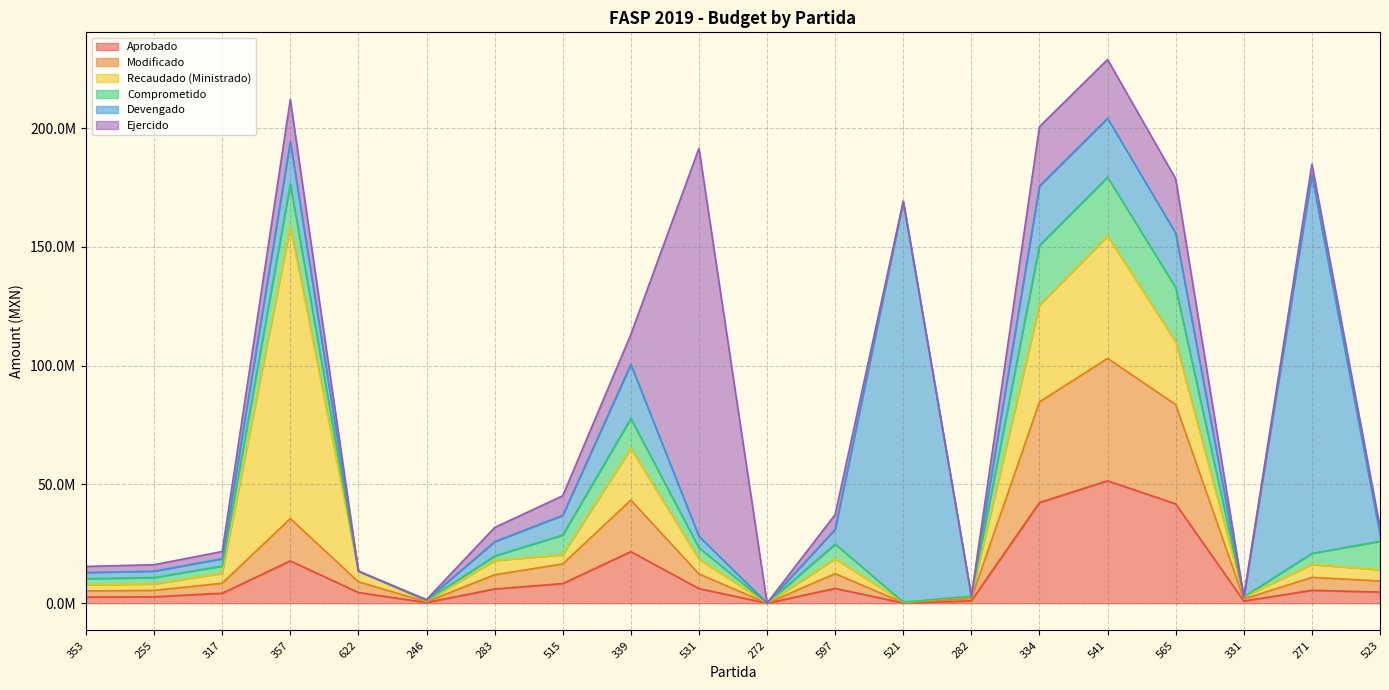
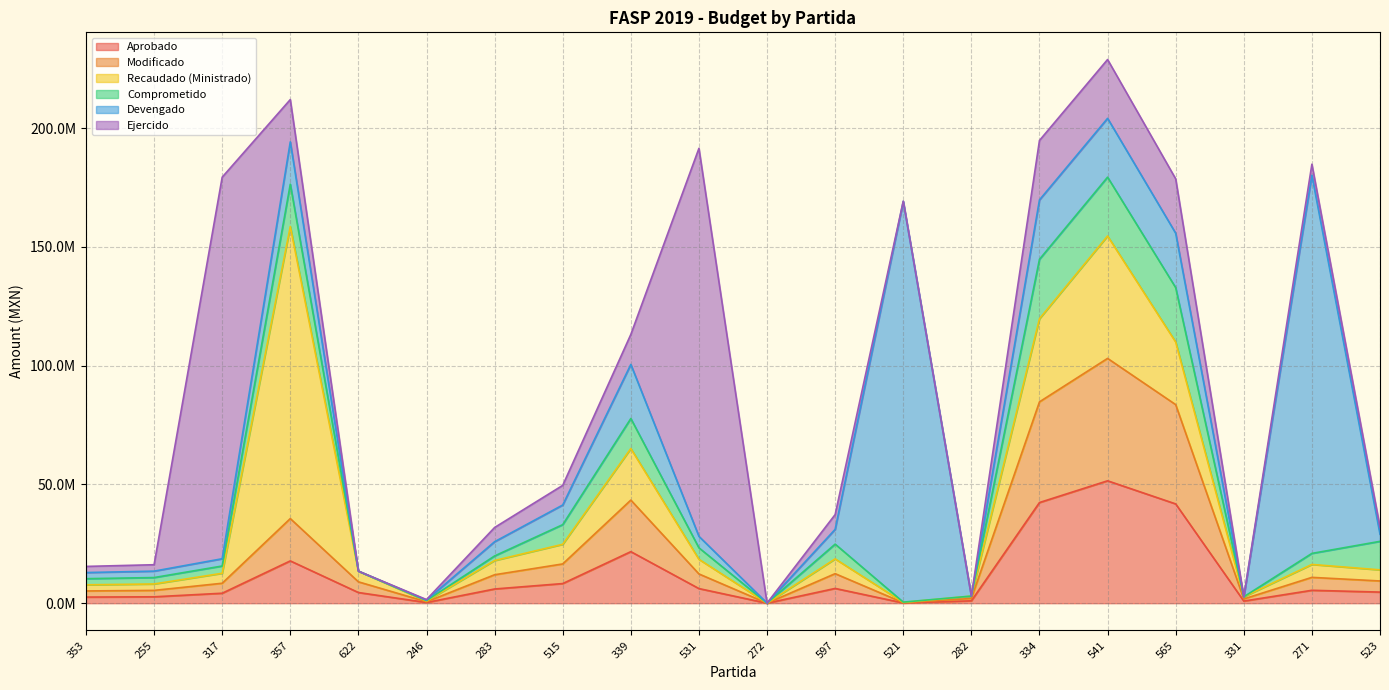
Ejercido, 317: 3000000 -> 161000000
Recaudado (Ministrado), 515: 4000000 -> 8000000
Recaudado (Ministrado), 334: 41000000 -> 35000000
